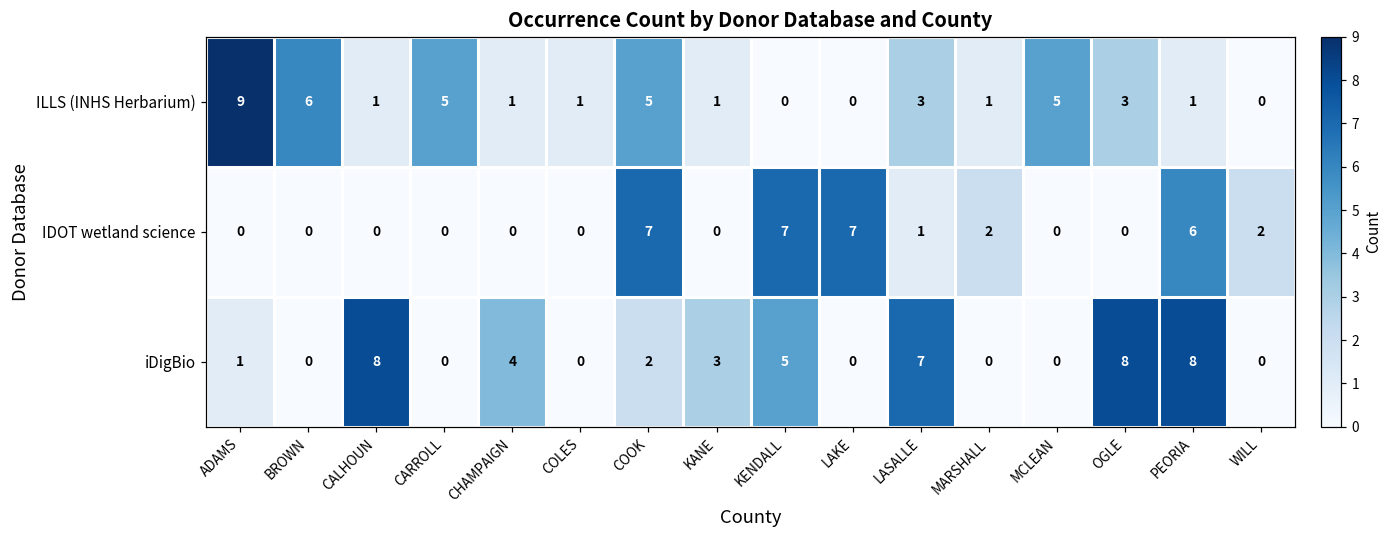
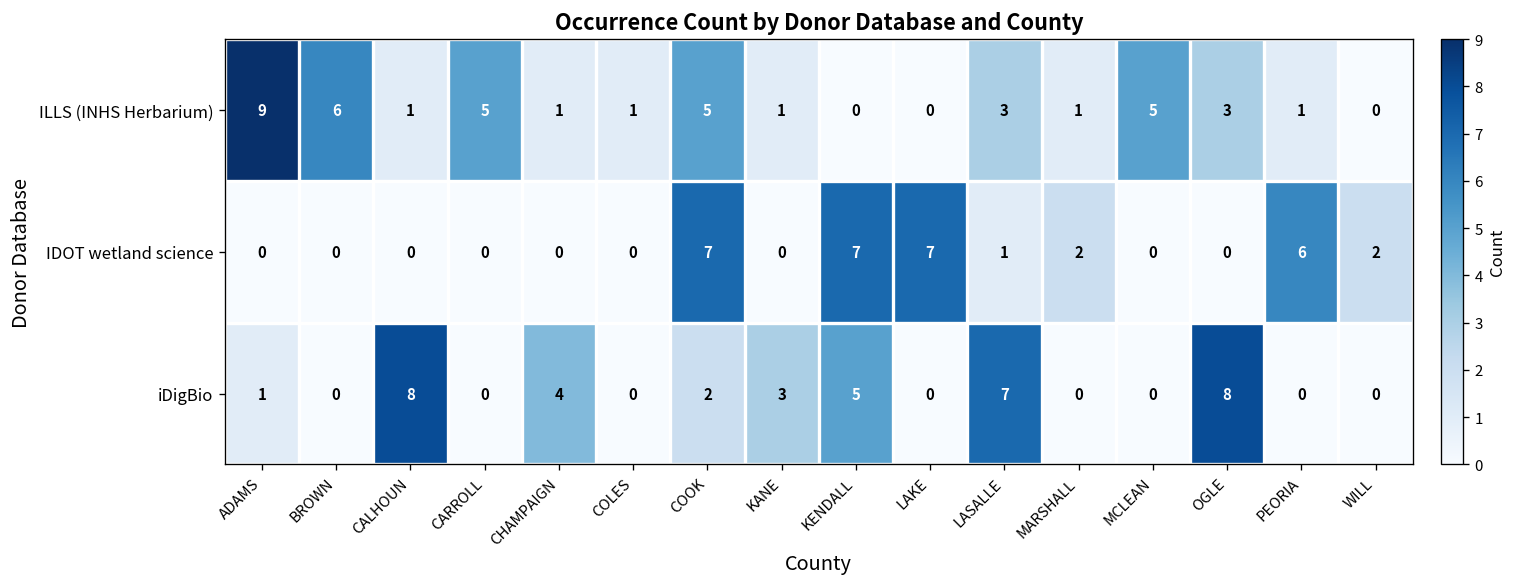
iDigBio, PEORIA: 8 -> 0
